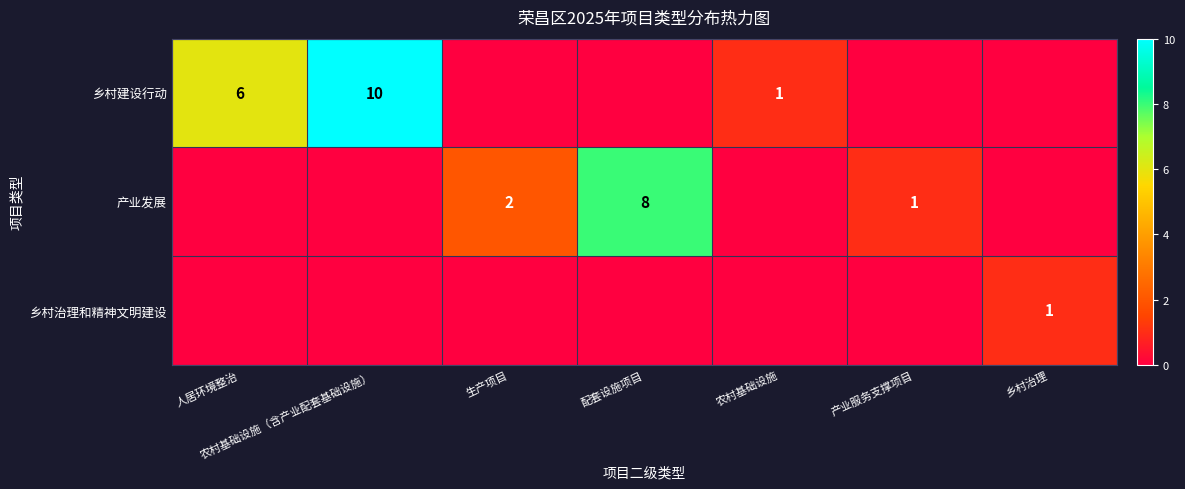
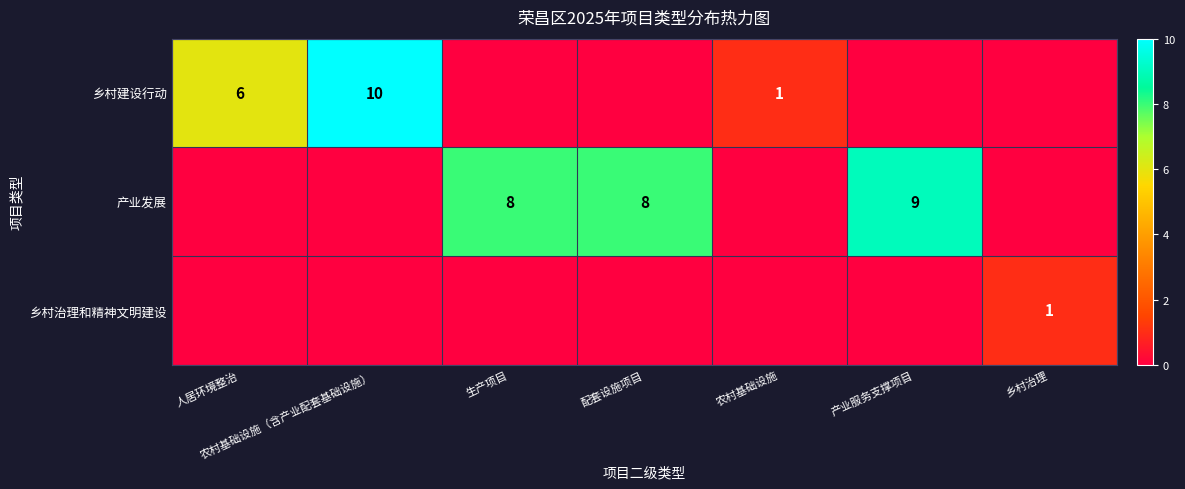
产业发展, 生产项目: 2 -> 8
产业发展, 产业服务支撑项目: 1 -> 9
